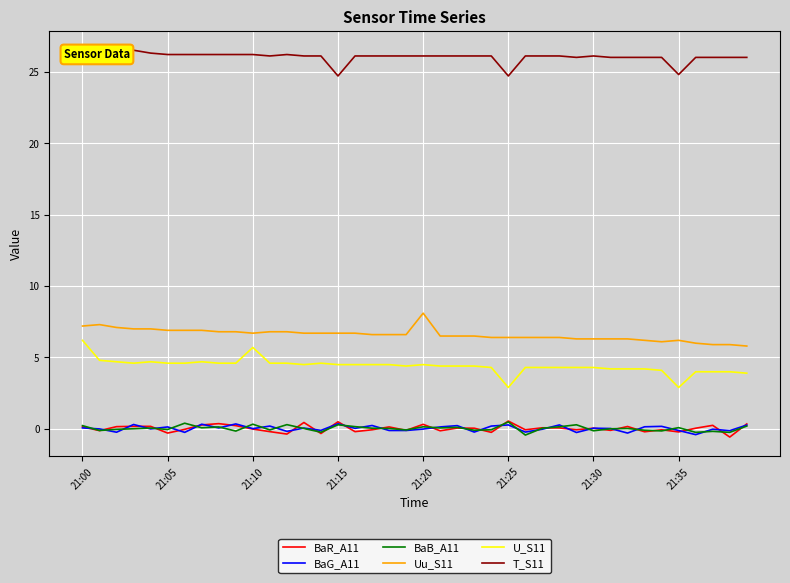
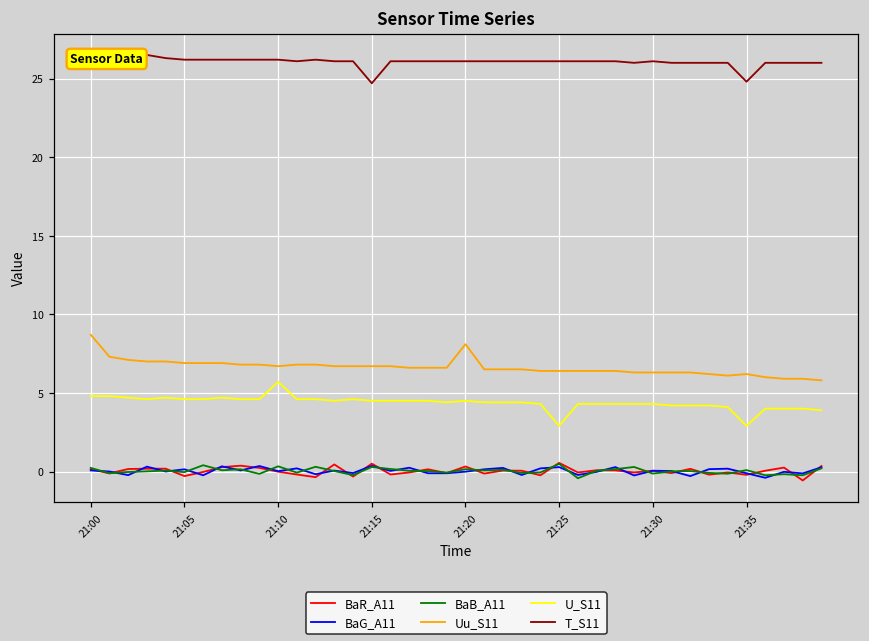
Uu_S11, 21:00: 7.2 -> 8.7
U_S11, 21:00: 6.2 -> 4.8
T_S11, 21:25: 24.7 -> 26.1
